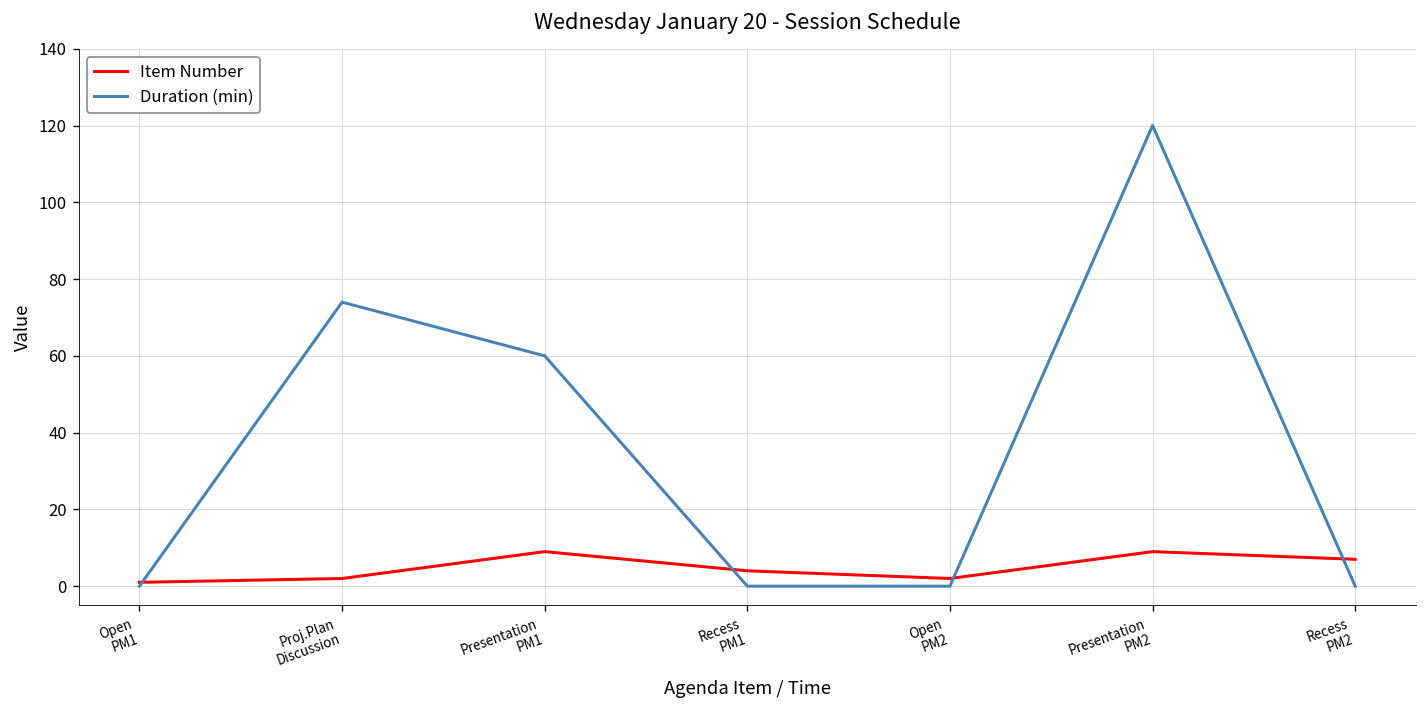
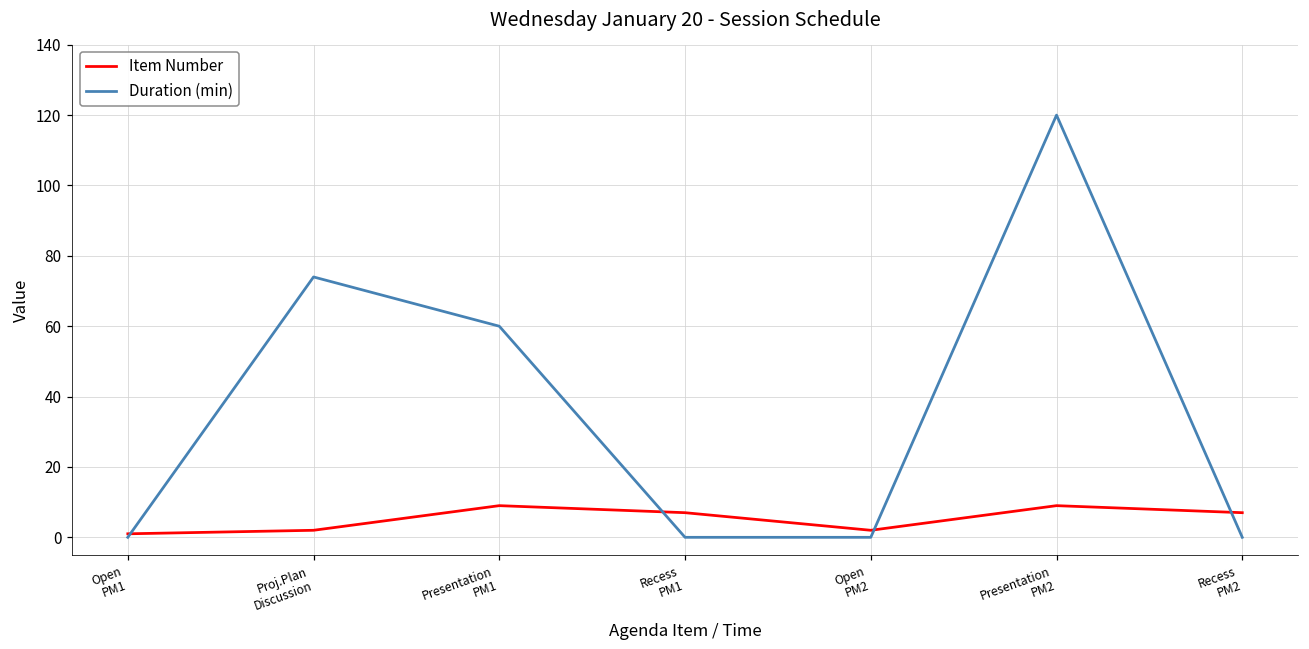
Item Number, Recess PM1: 4 -> 7
